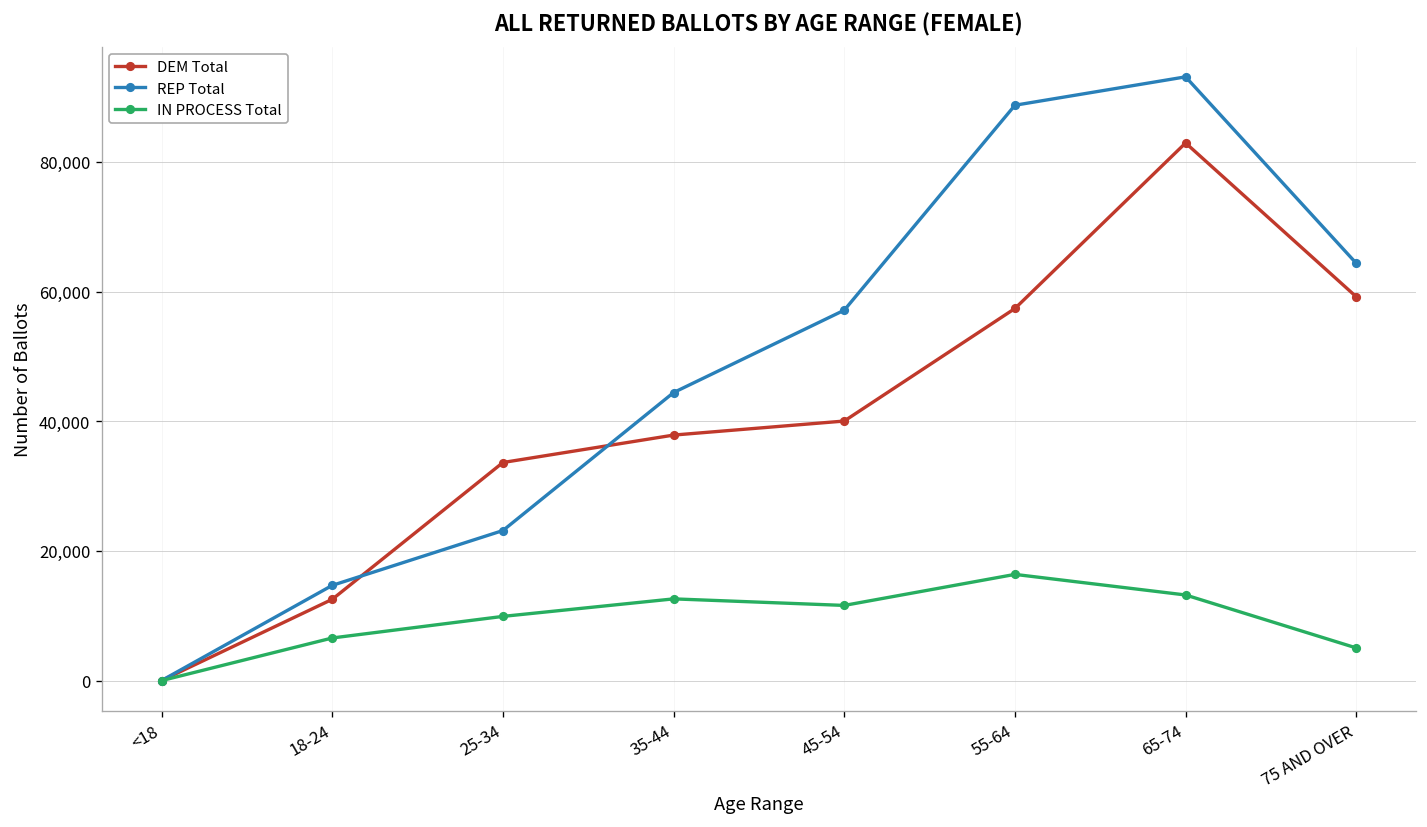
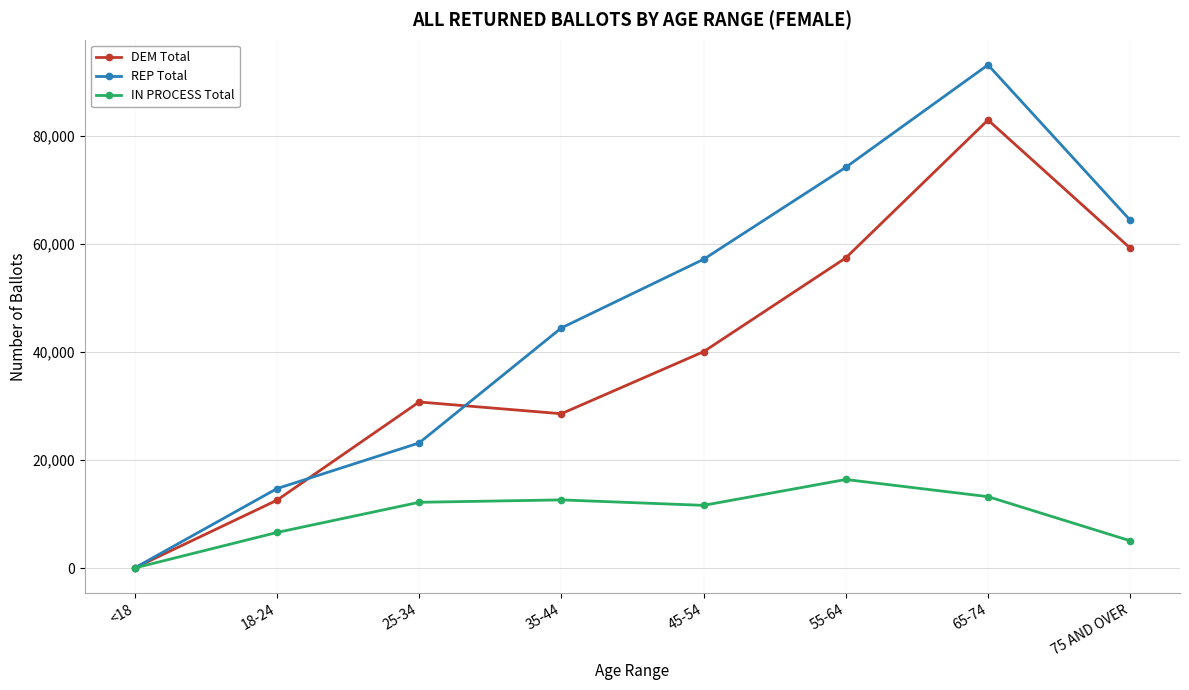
DEM Total, 25-34: 34,000 -> 31,000
IN PROCESS Total, 25-34: 10,000 -> 12,000
DEM Total, 35-44: 38,000 -> 29,000
REP Total, 55-64: 89,000 -> 74,000
